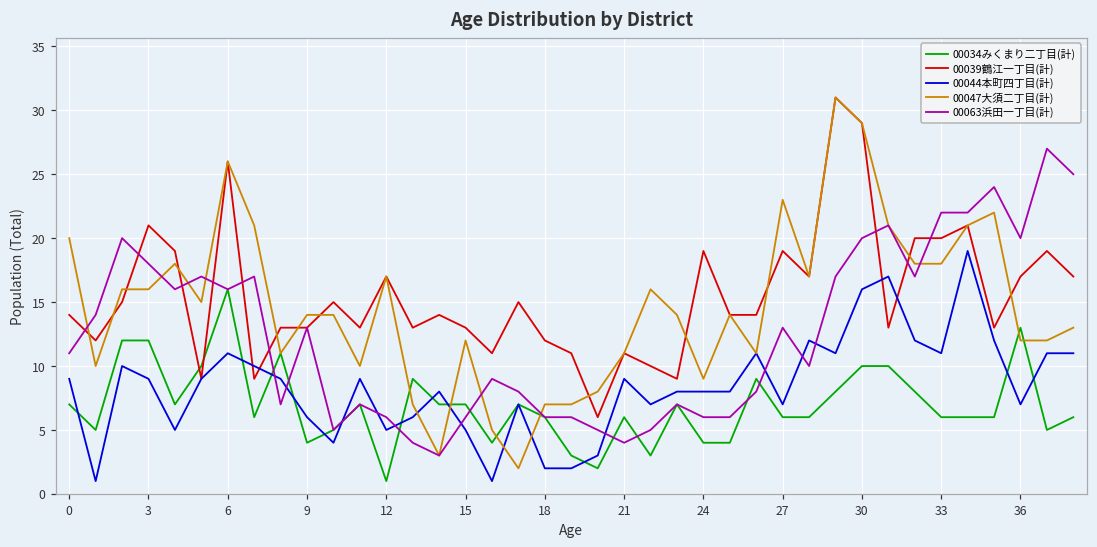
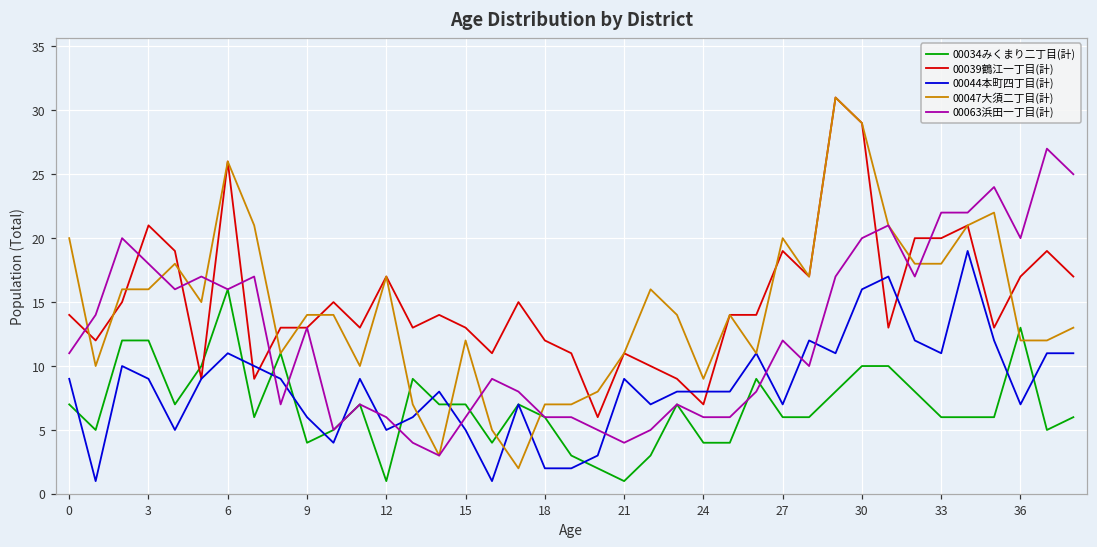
00034みくまり二丁目(計), 21: 6 -> 1
00039鶴江一丁目(計), 24: 19 -> 7
00047大須二丁目(計), 27: 23 -> 20
00063浜田一丁目(計), 27: 13 -> 12
